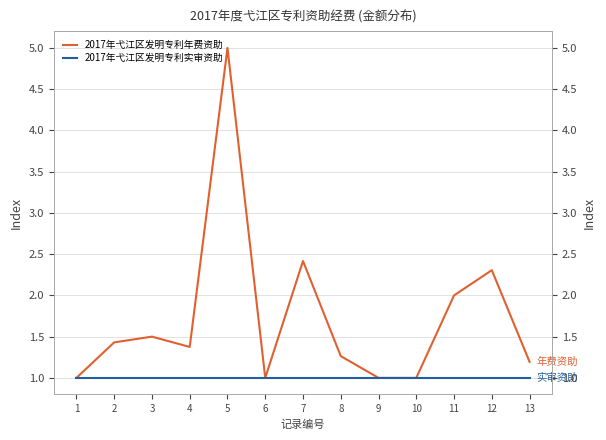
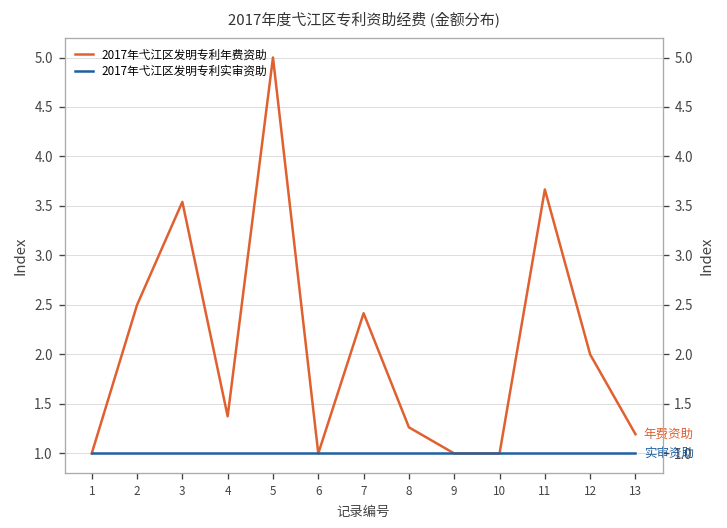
2017年弋江区发明专利年费资助, 2: 1.4 -> 2.5
2017年弋江区发明专利年费资助, 3: 1.5 -> 3.5
2017年弋江区发明专利年费资助, 11: 2.0 -> 3.7
2017年弋江区发明专利年费资助, 12: 2.3 -> 2.0
